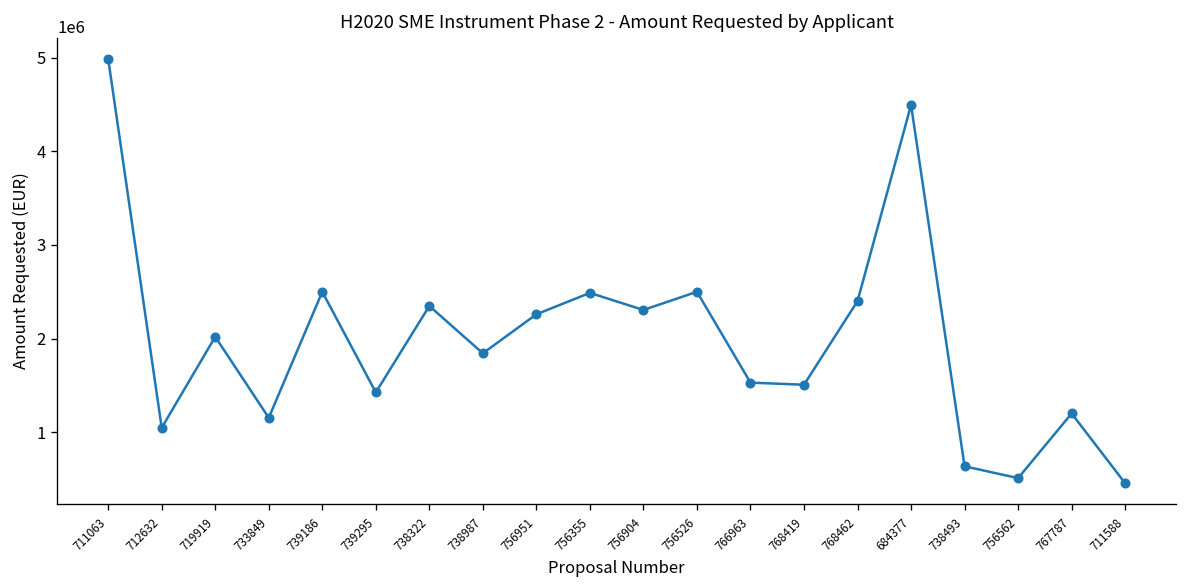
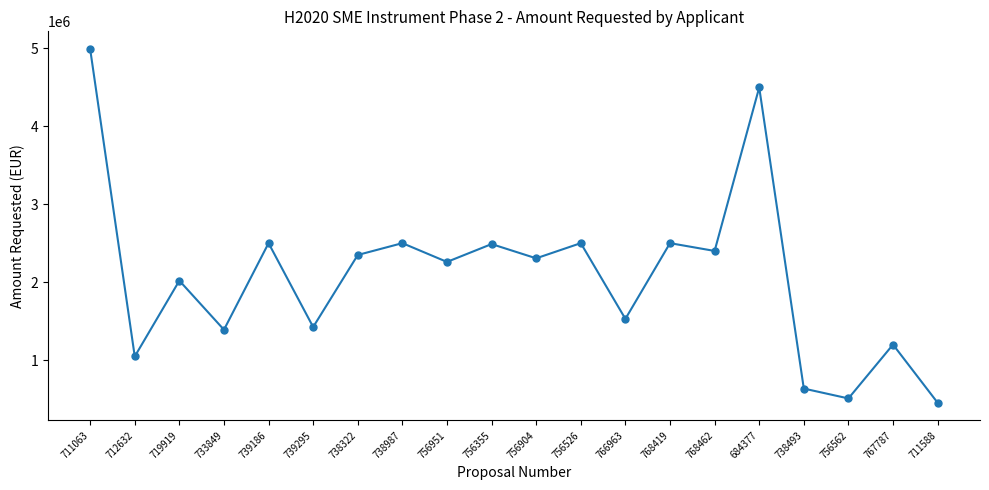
733849: 1200000 -> 1400000
738987: 1800000 -> 2500000
768419: 1500000 -> 2500000
